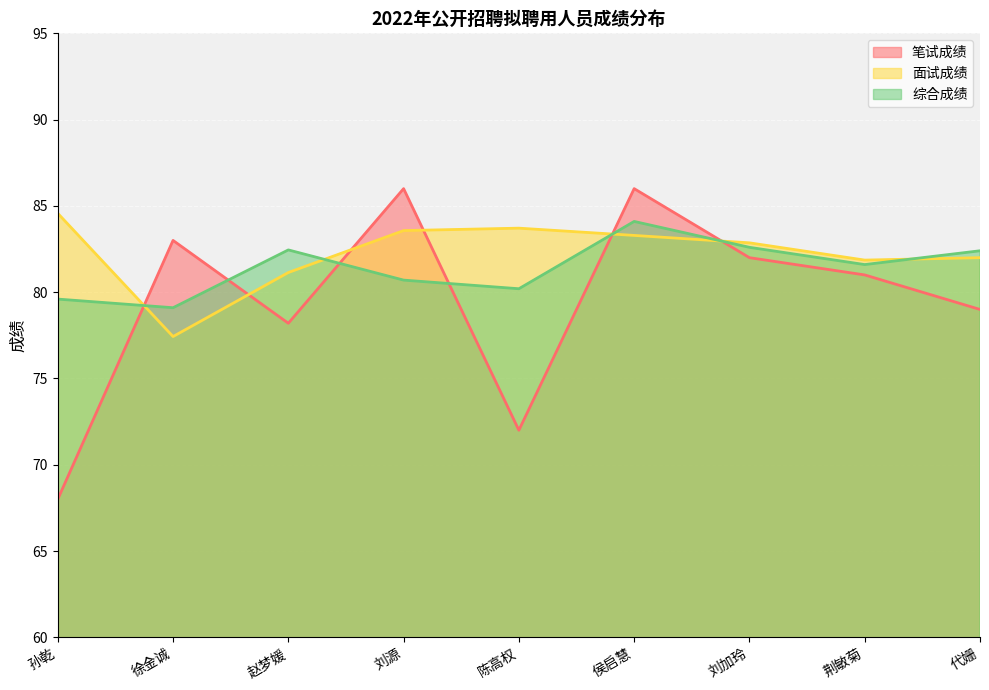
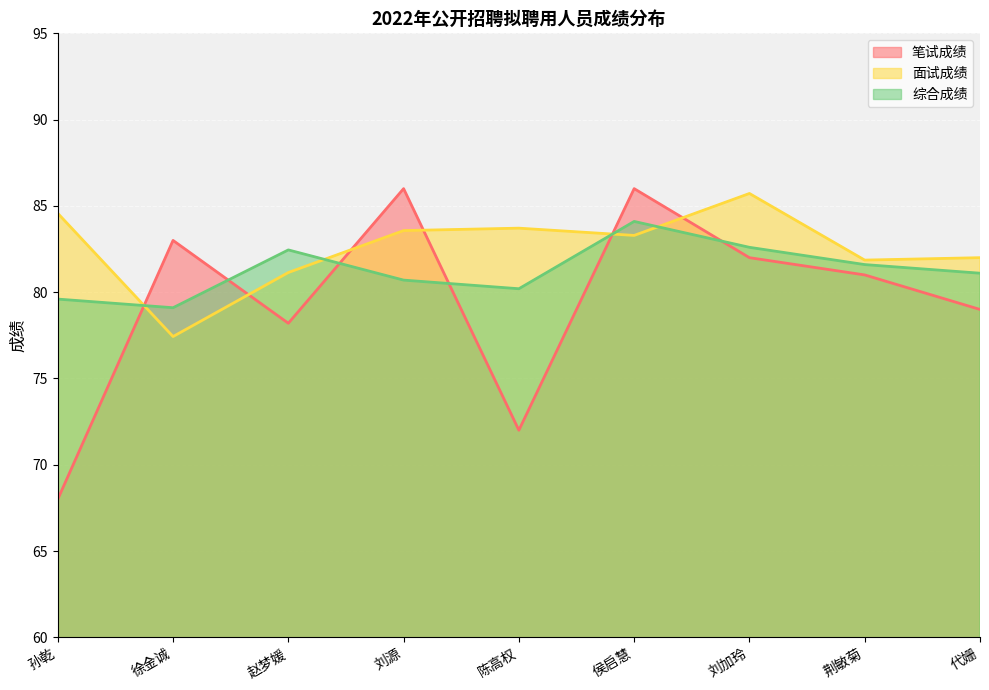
面试成绩, 刘加玲: 82.9 -> 85.7
综合成绩, 代姗: 82.4 -> 81.1
